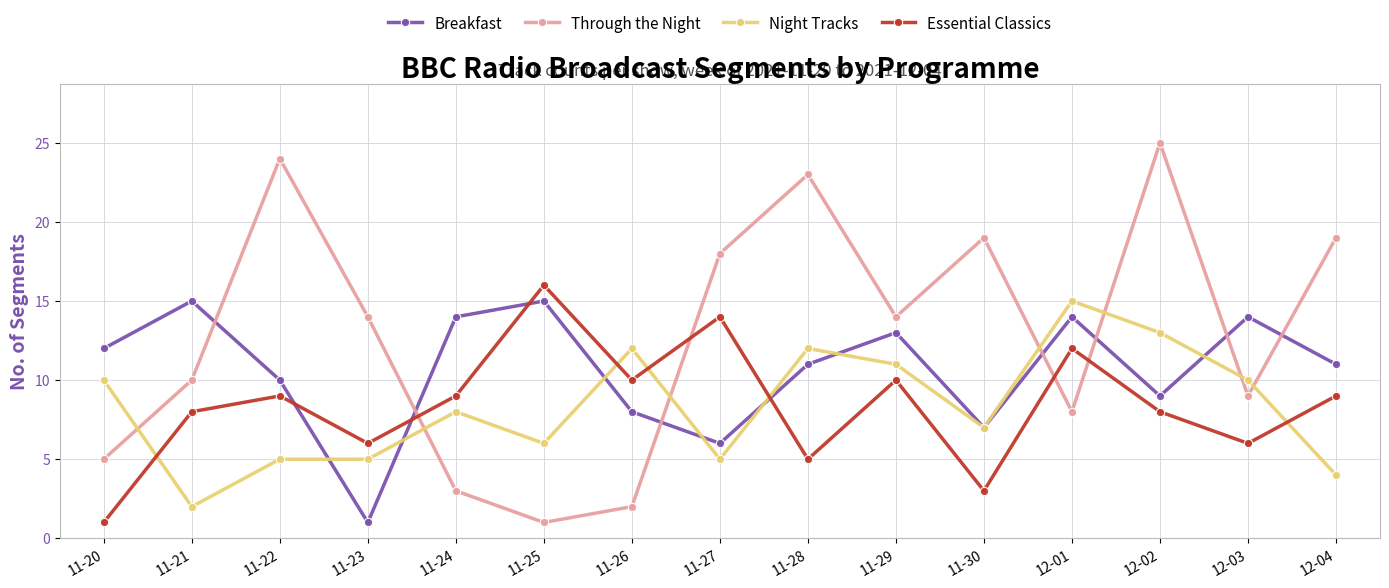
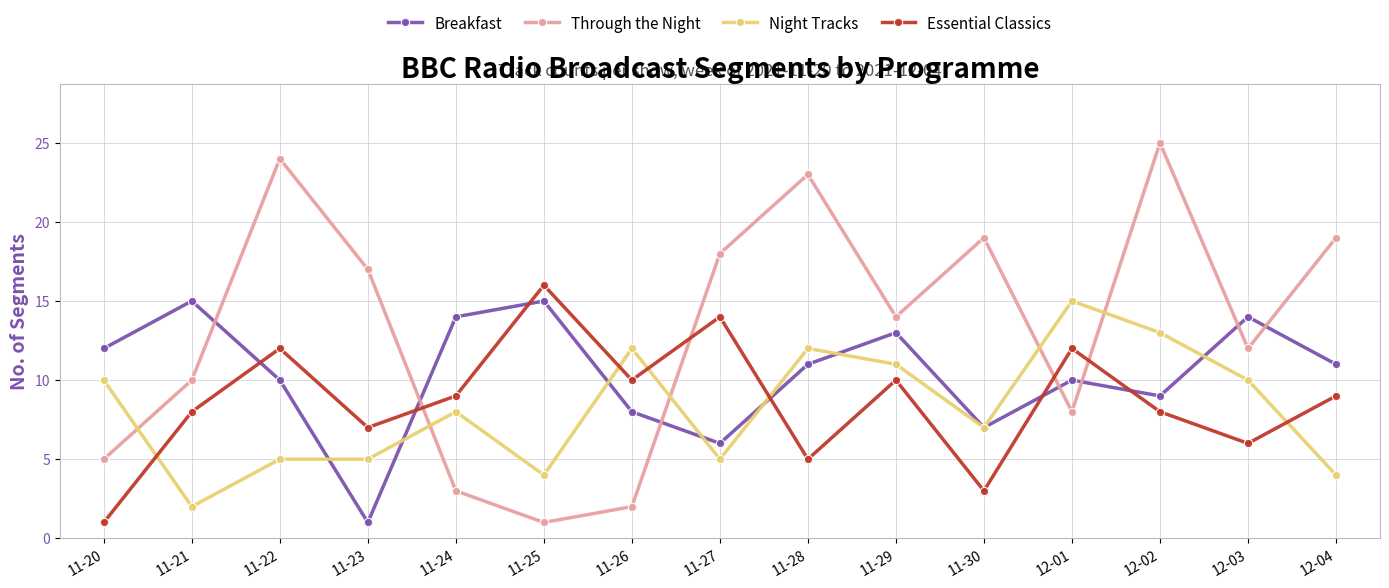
Essential Classics, 11-22: 9 -> 12
Through the Night, 11-23: 14 -> 17
Essential Classics, 11-23: 6 -> 7
Night Tracks, 11-25: 6 -> 4
Breakfast, 12-01: 14 -> 10
Through the Night, 12-03: 9 -> 12
